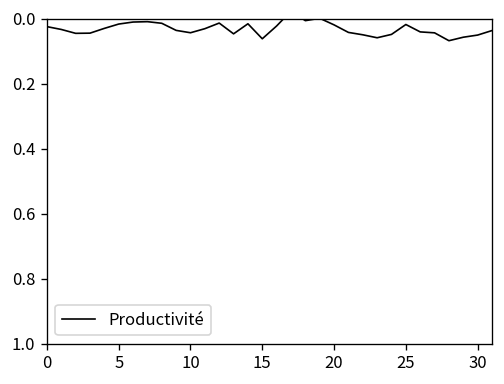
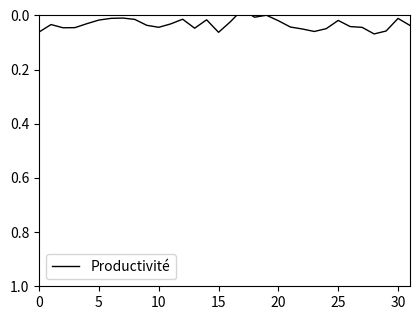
0: 0.02 -> 0.06
30: 0.05 -> 0.01
